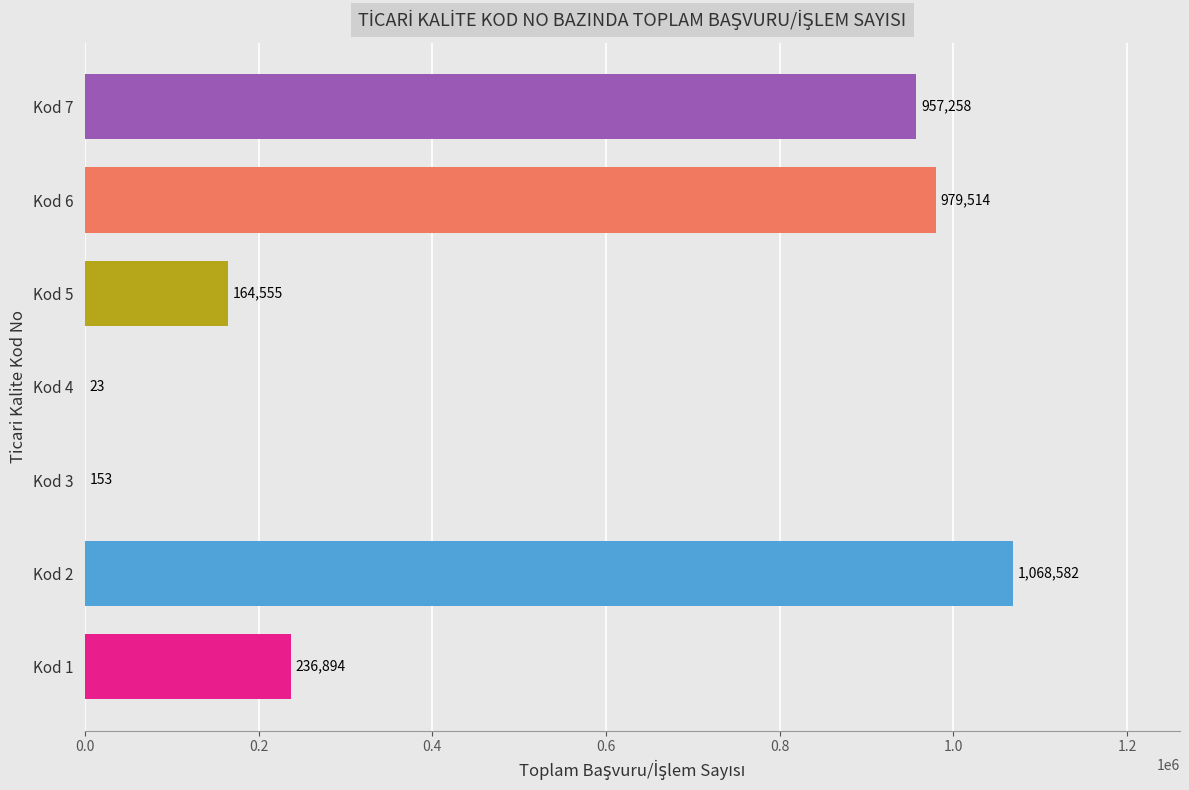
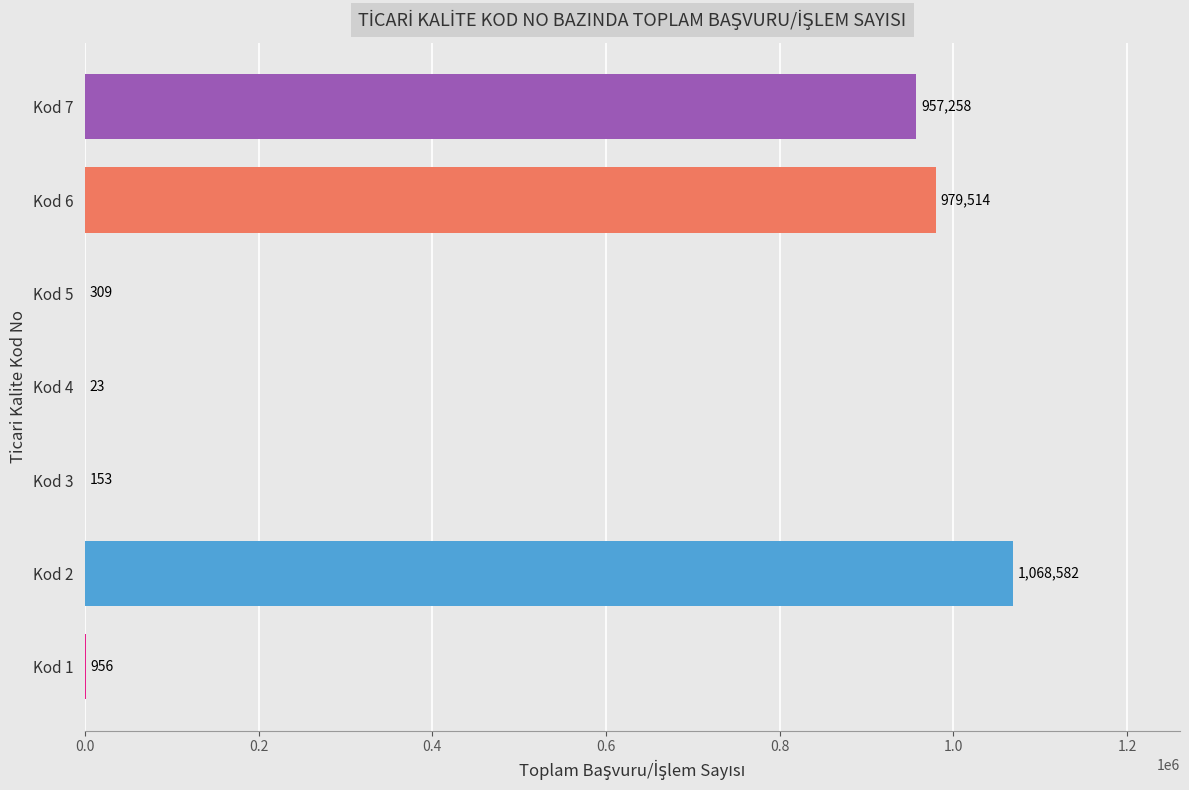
Kod 5: 164,555 -> 309
Kod 1: 236,894 -> 956
